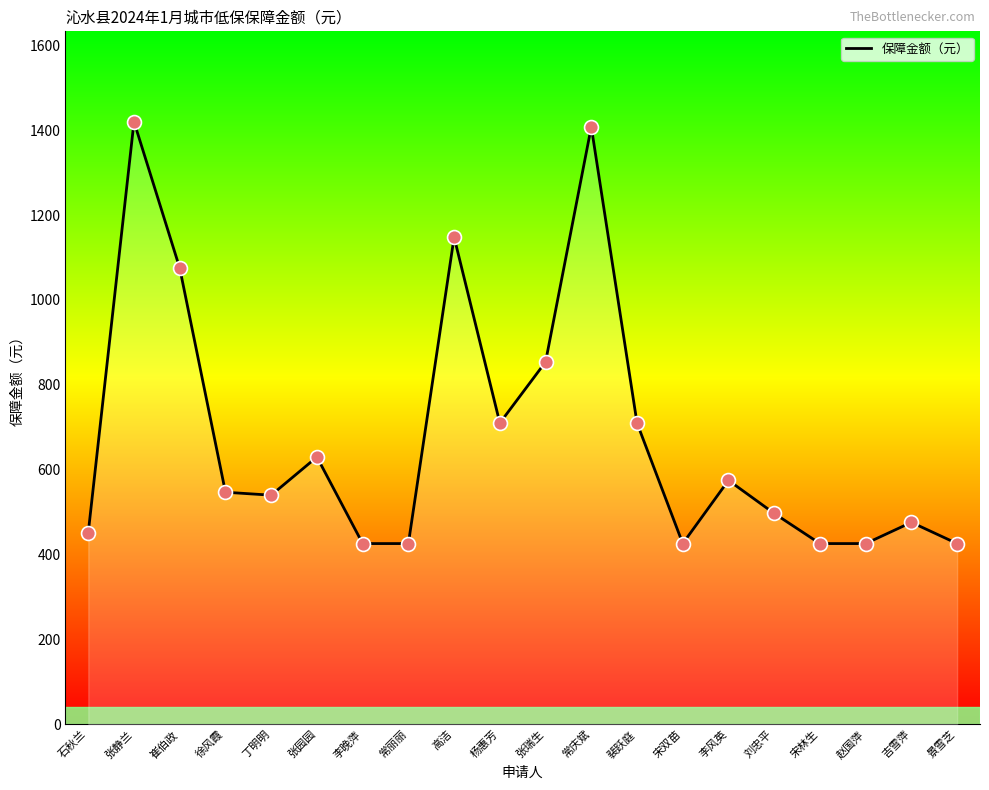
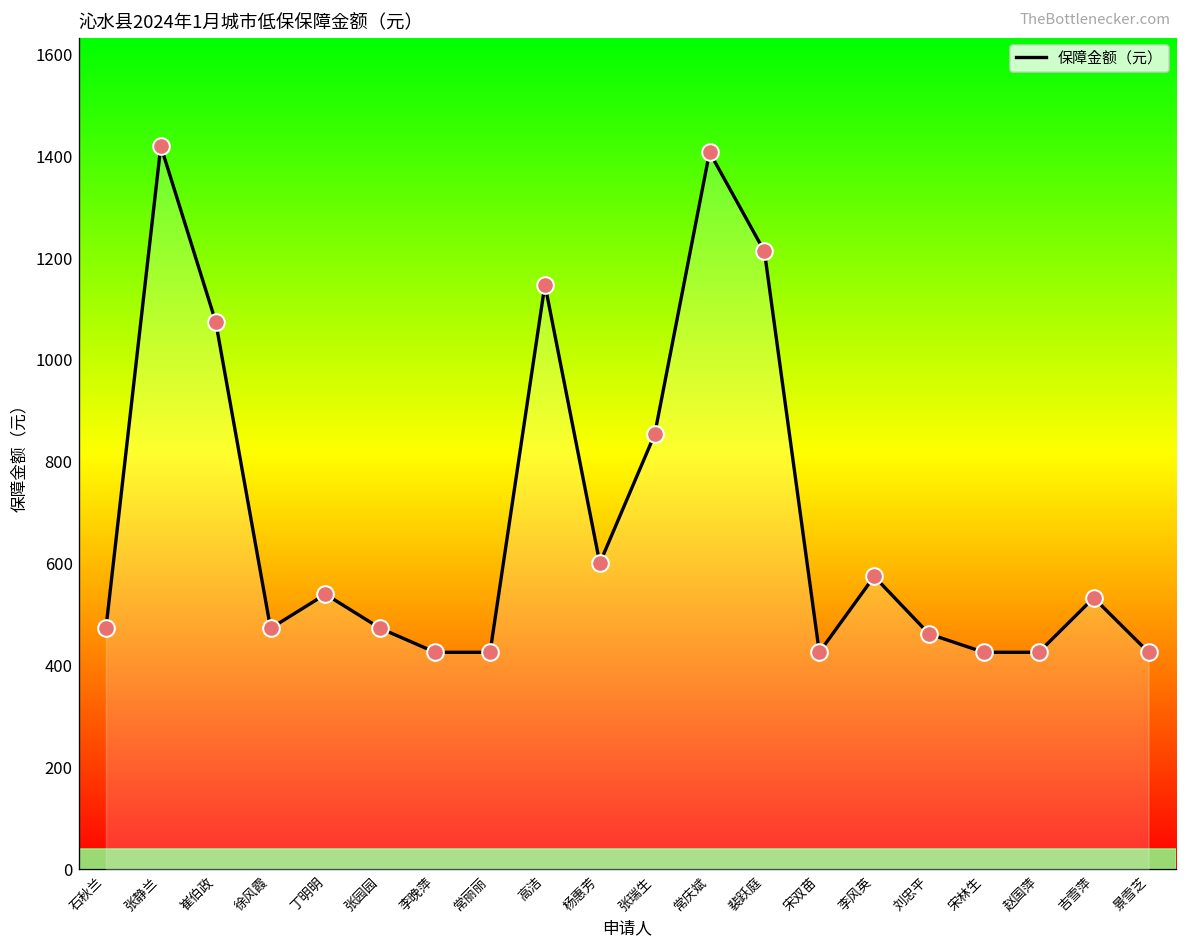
保障金额（元）, 石秋兰: 450 -> 470
保障金额（元）, 徐风霞: 550 -> 470
保障金额（元）, 张园园: 630 -> 470
保障金额（元）, 杨惠芳: 710 -> 600
保障金额（元）, 裴跃庭: 710 -> 1210
保障金额（元）, 刘忠平: 500 -> 460
保障金额（元）, 吉雪萍: 480 -> 530
